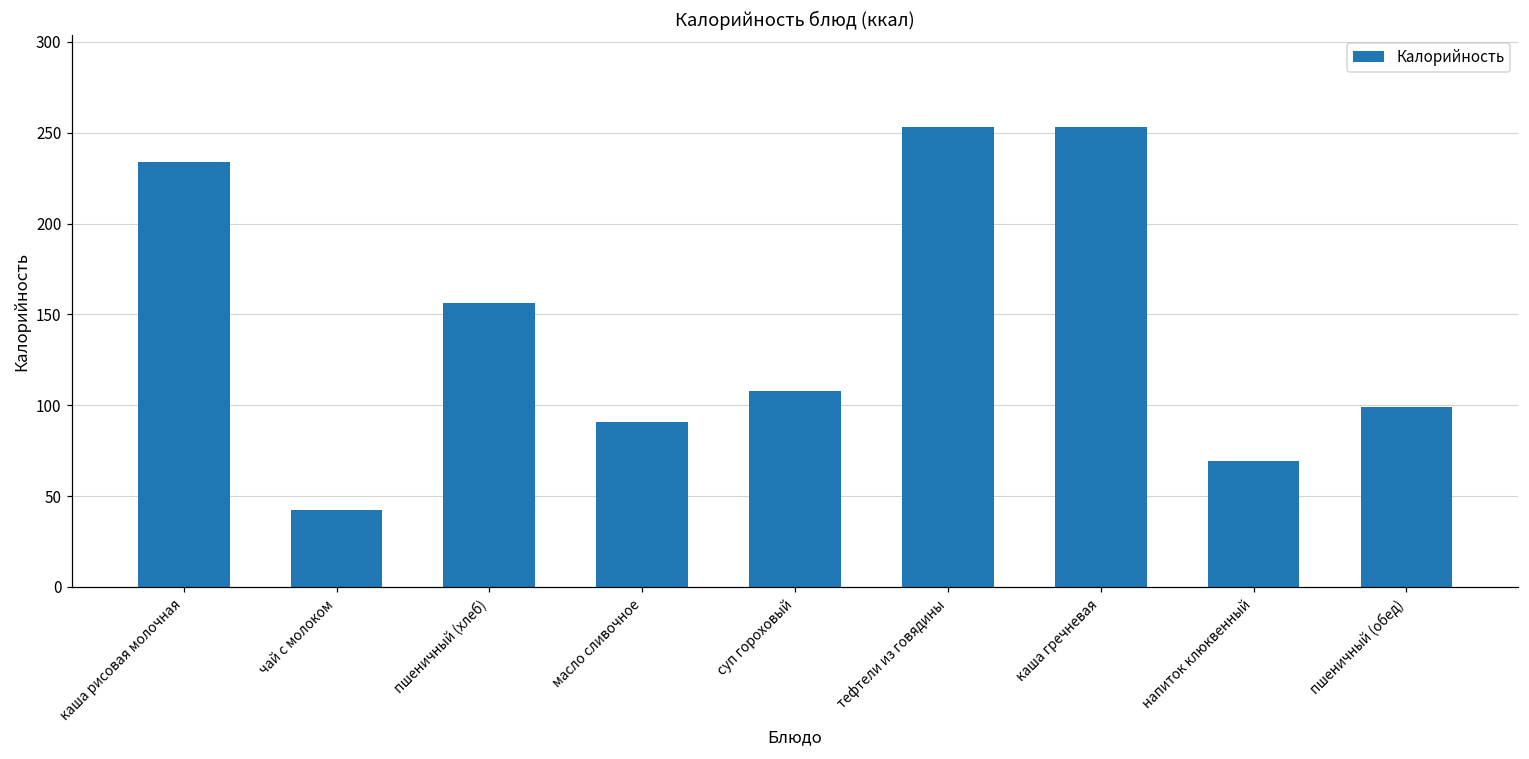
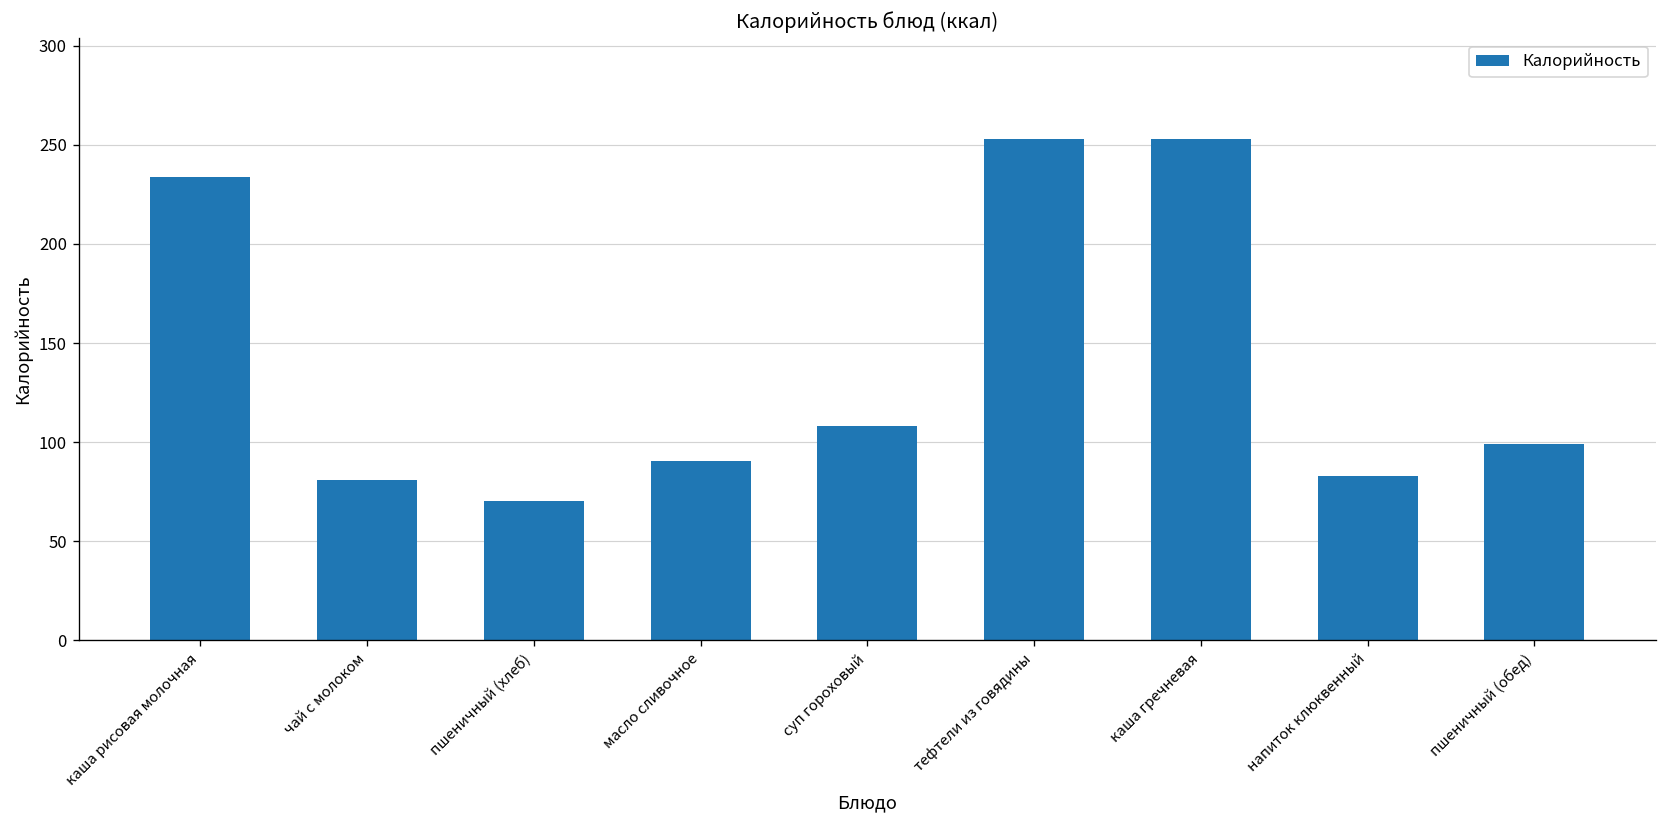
чай с молоком: 42 -> 81
пшеничный (хлеб): 156 -> 71
напиток клюквенный: 69 -> 83
